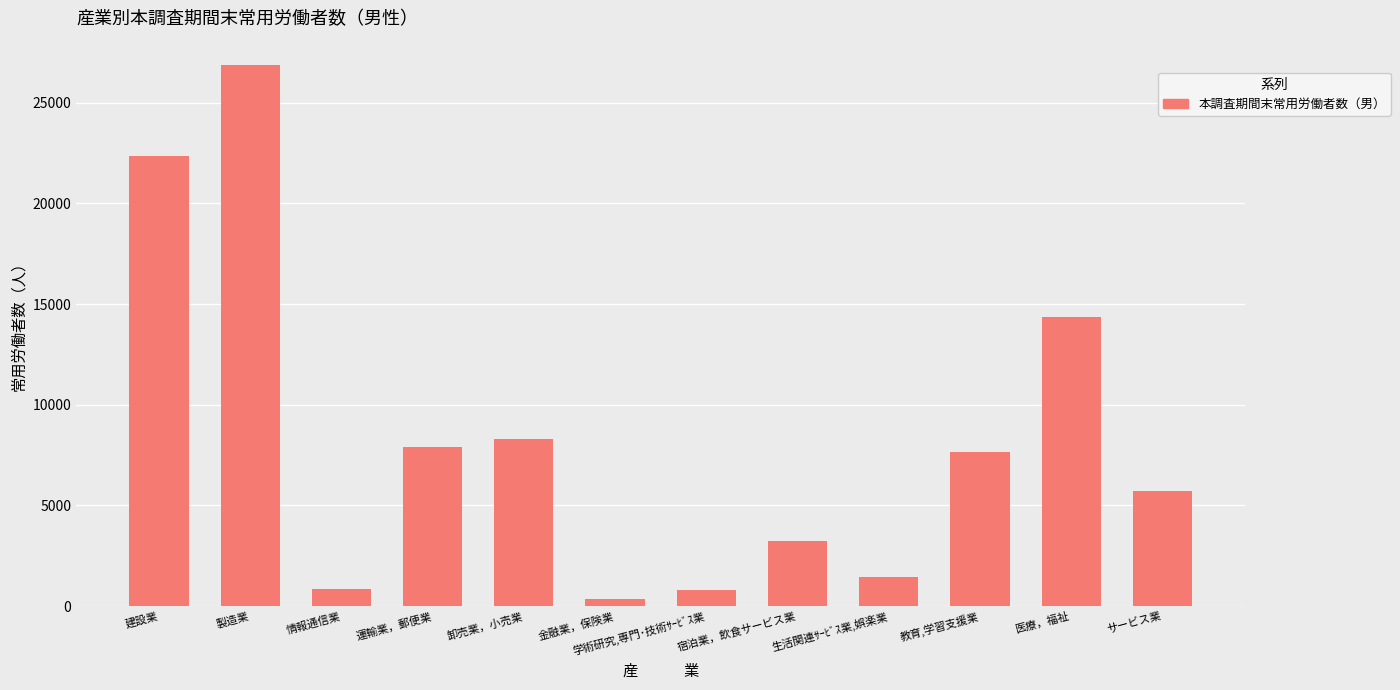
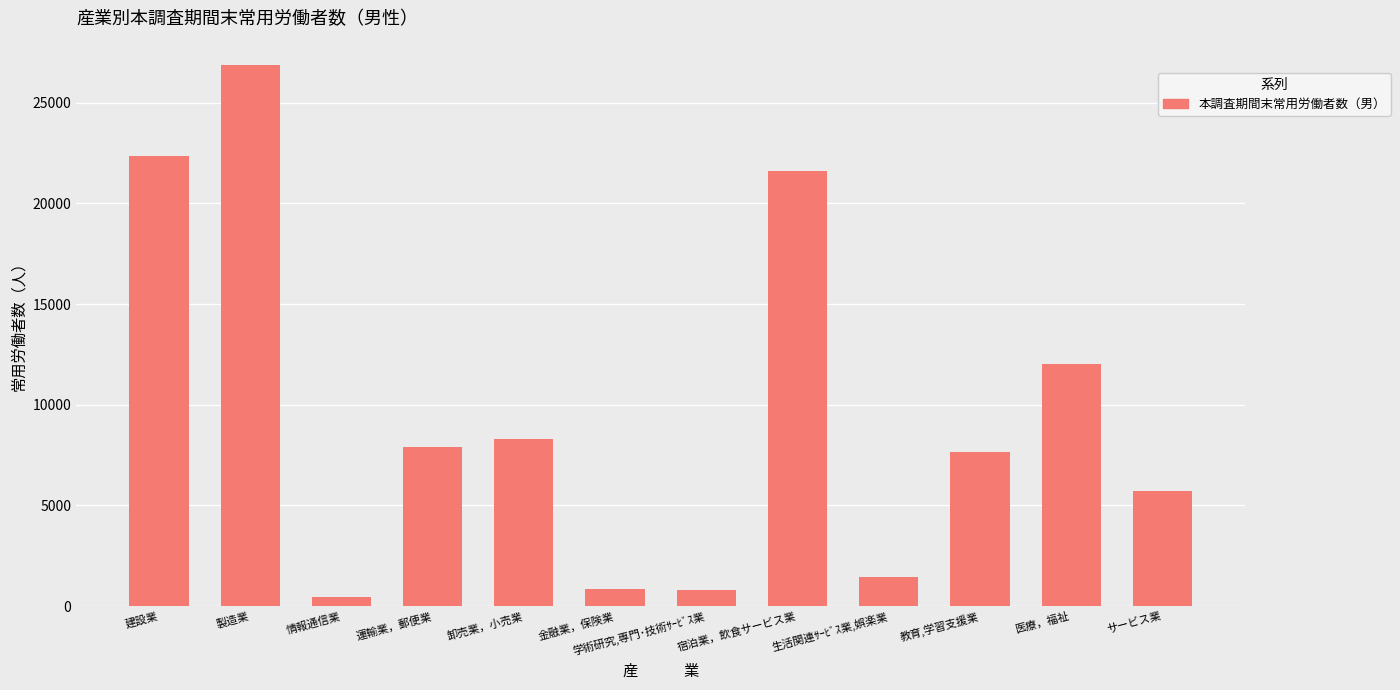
情報通信業: 900 -> 400
金融業，保険業: 300 -> 800
宿泊業，飲食サービス業: 3200 -> 21600
医療，福祉: 14300 -> 12000
